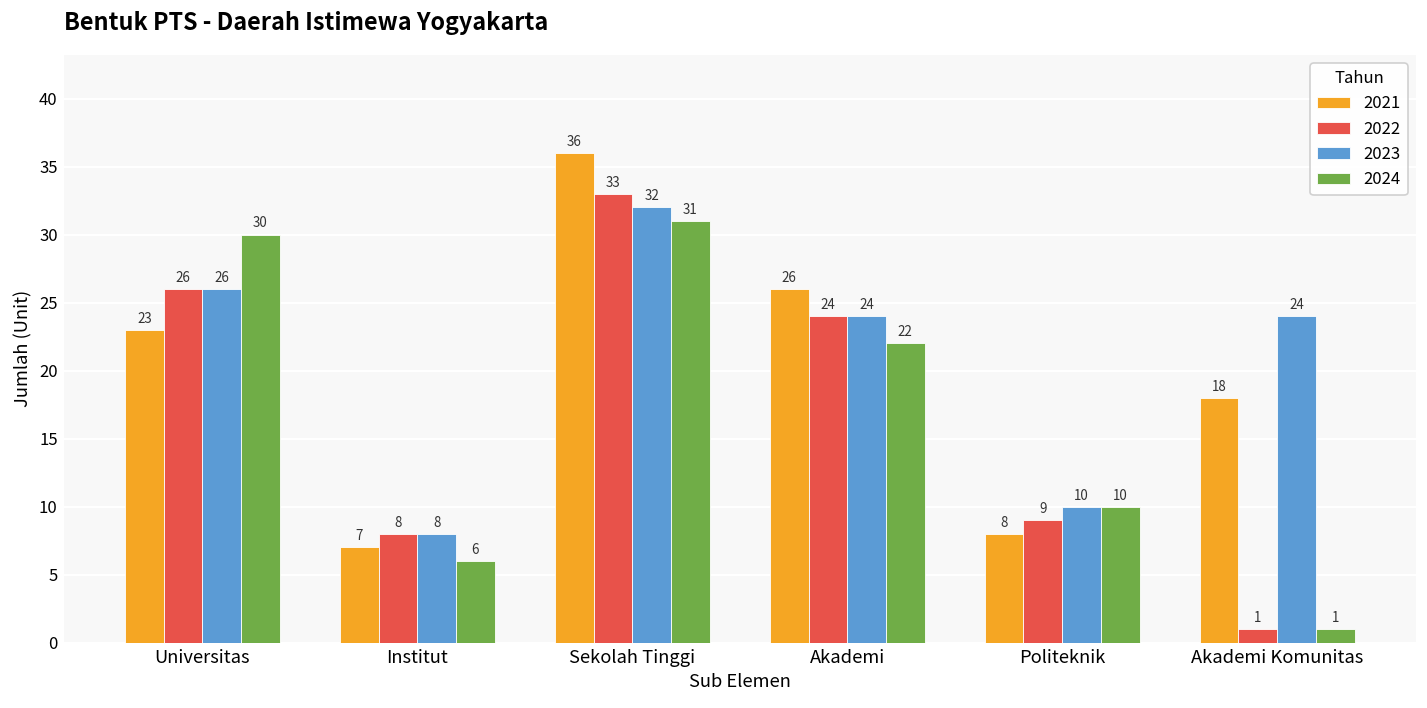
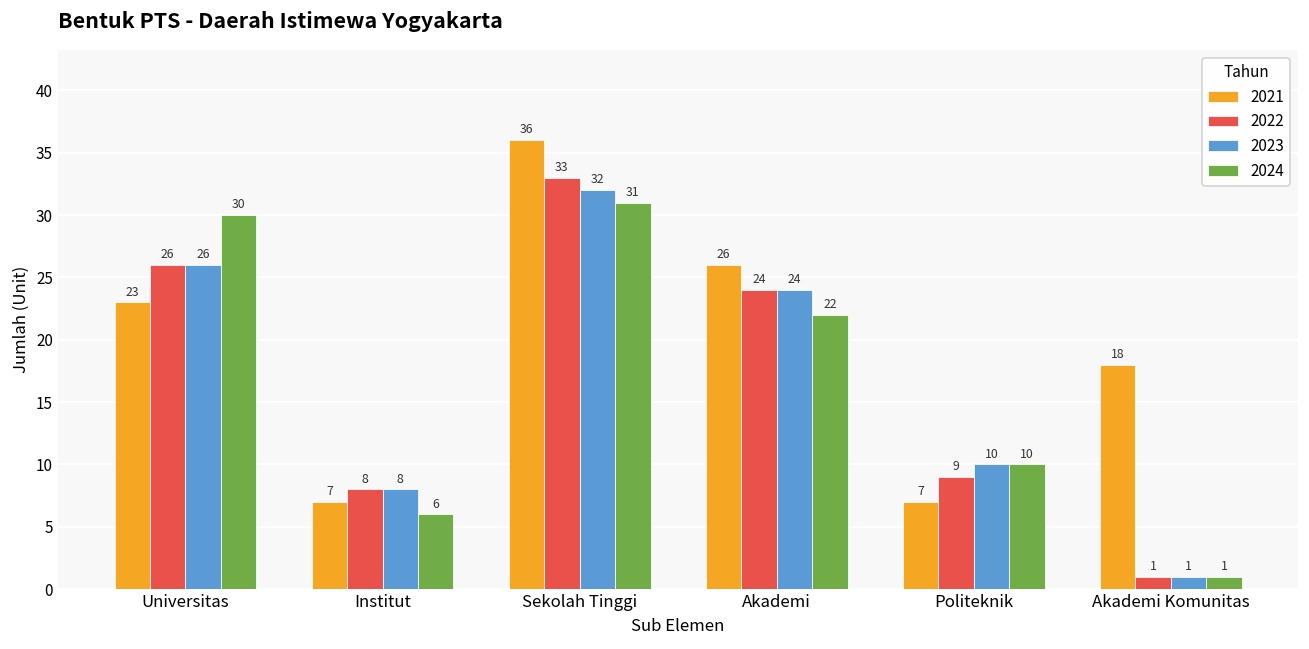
2021, Politeknik: 8 -> 7
2023, Akademi Komunitas: 24 -> 1
